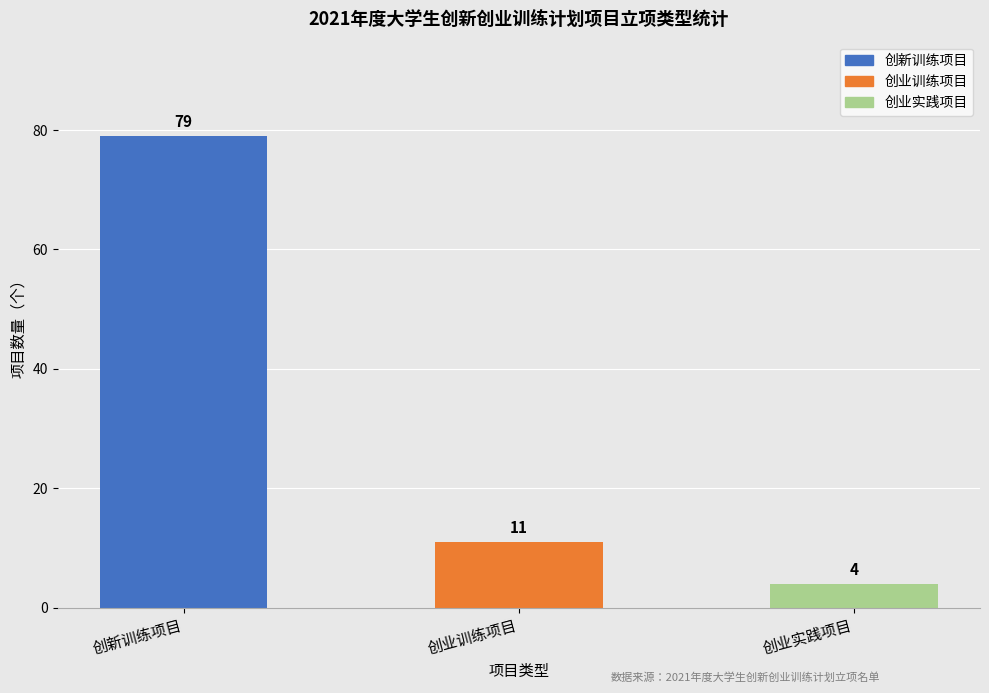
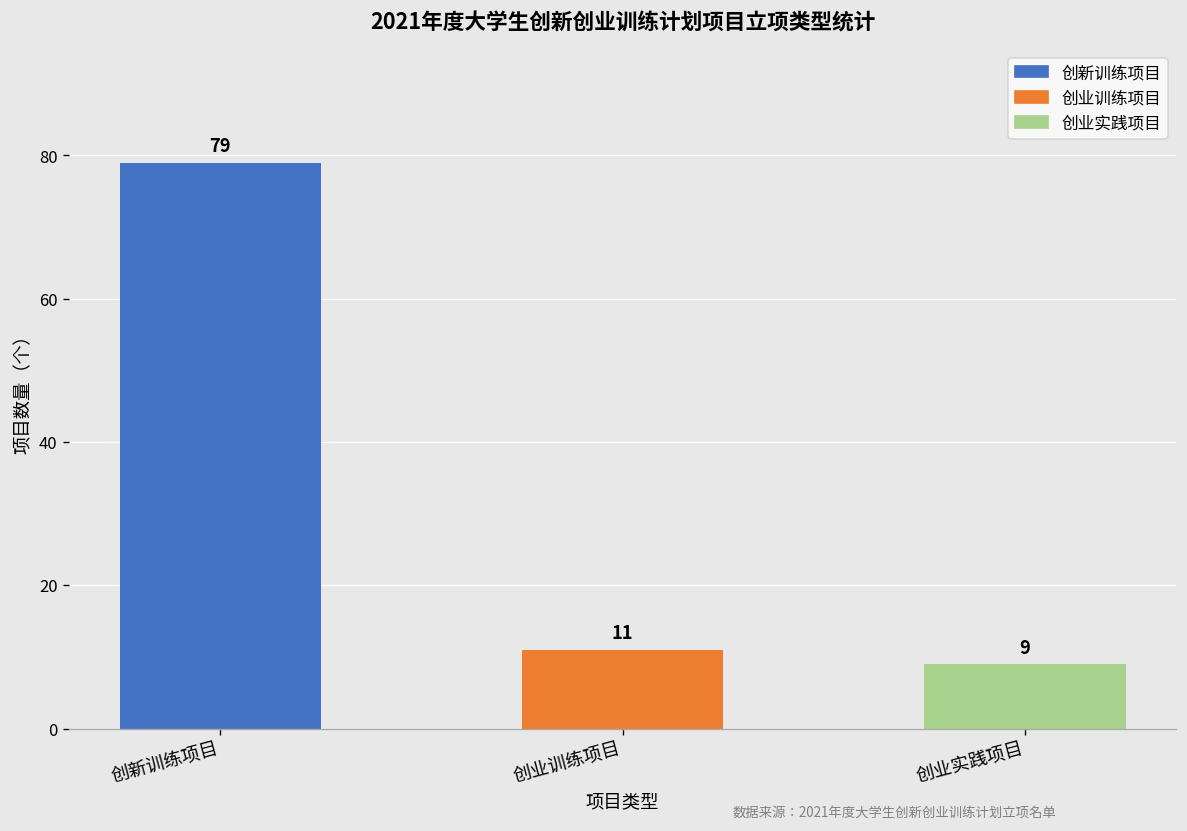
创业实践项目: 4 -> 9
